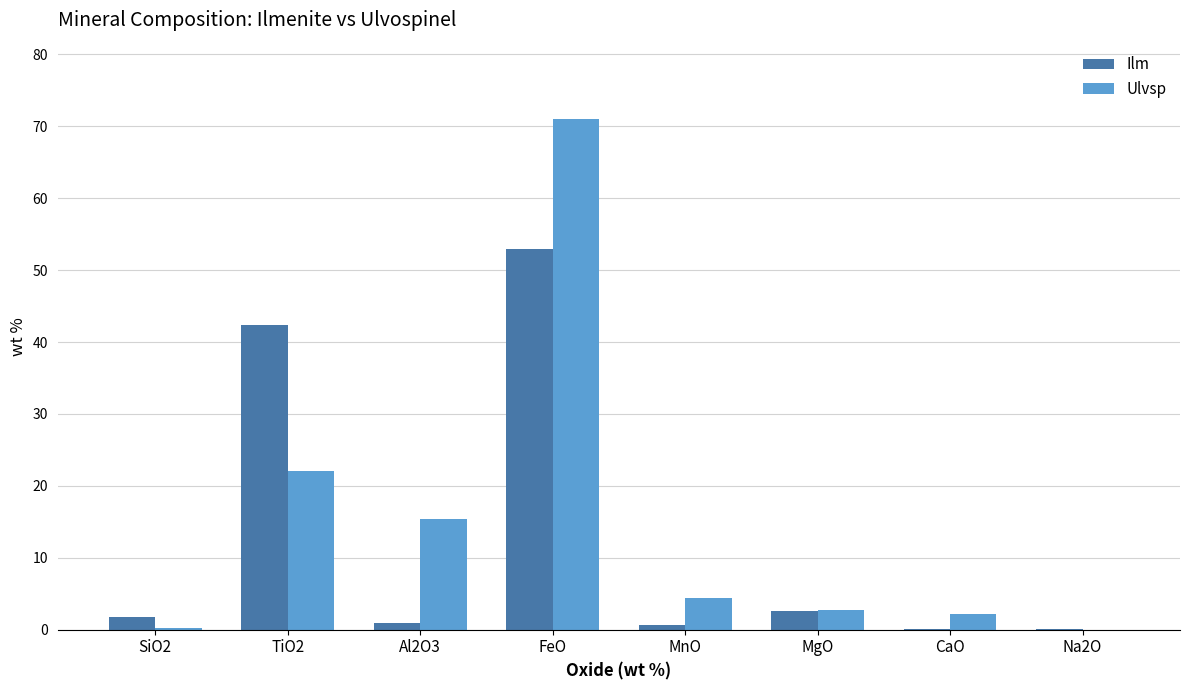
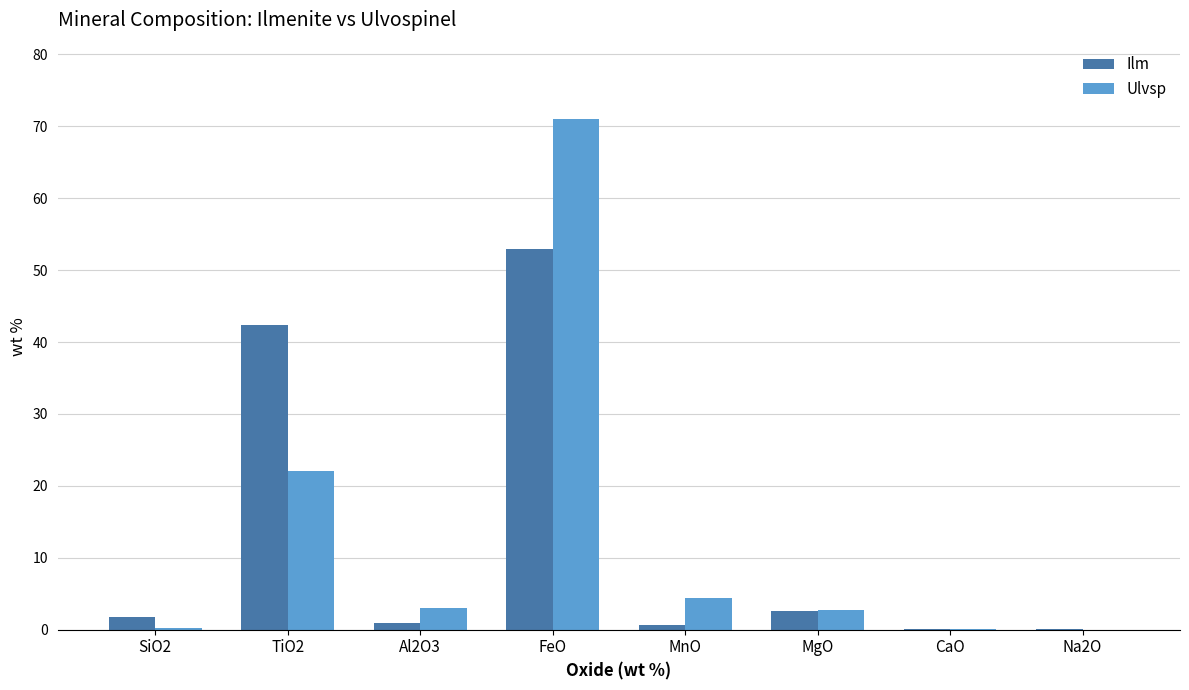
Ulvsp, Al2O3: 15 -> 3
Ulvsp, CaO: 2 -> 0
